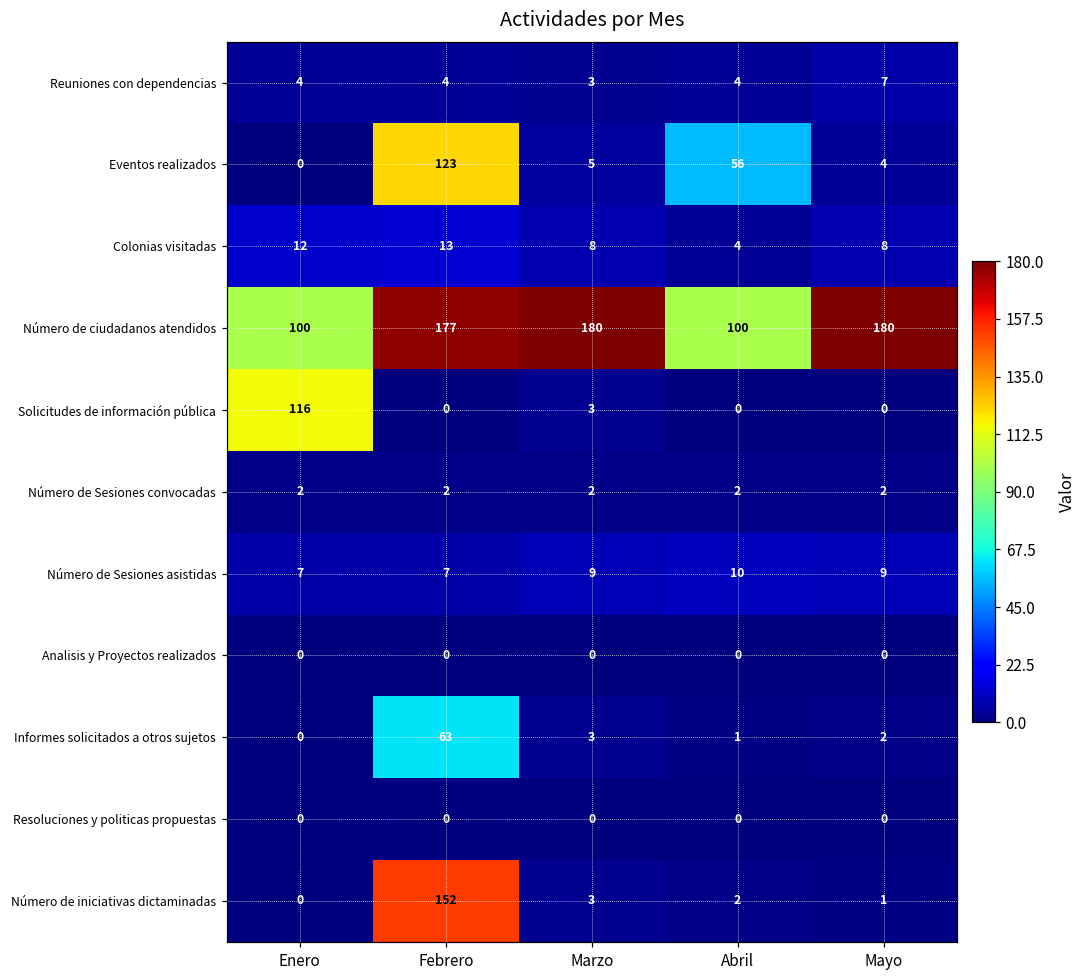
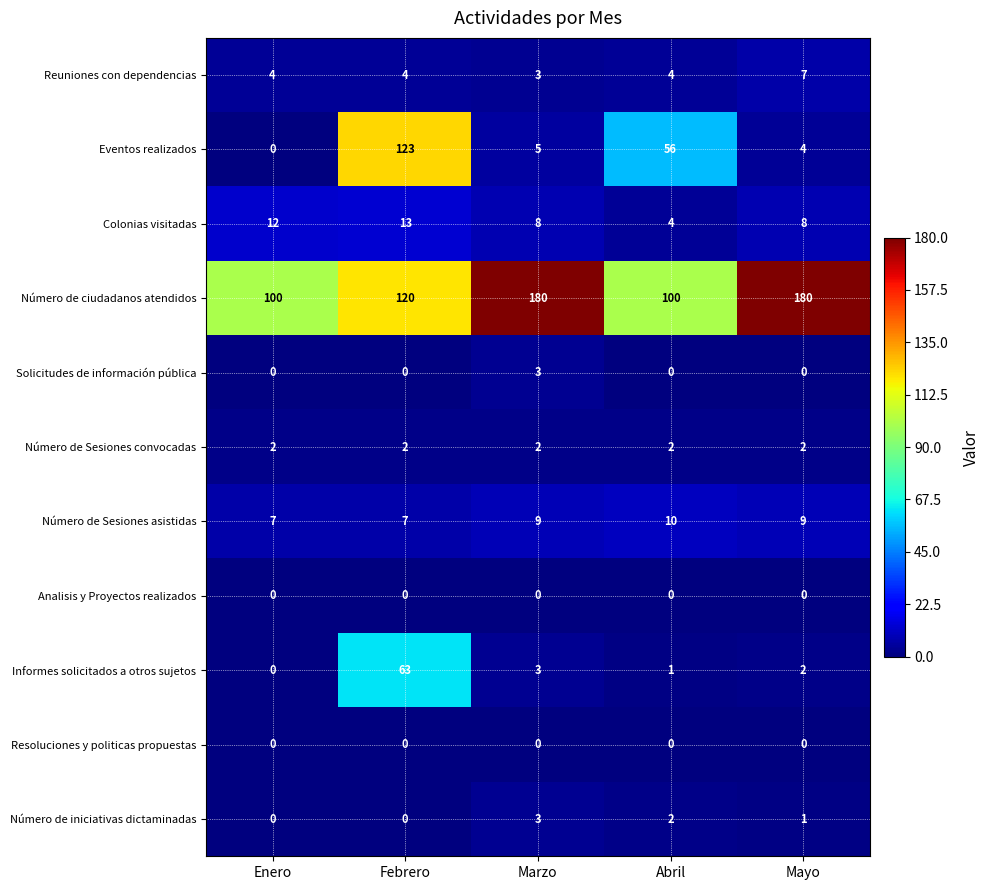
Número de ciudadanos atendidos, Febrero: 177 -> 120
Solicitudes de información pública, Enero: 116 -> 0
Número de iniciativas dictaminadas, Febrero: 152 -> 0
